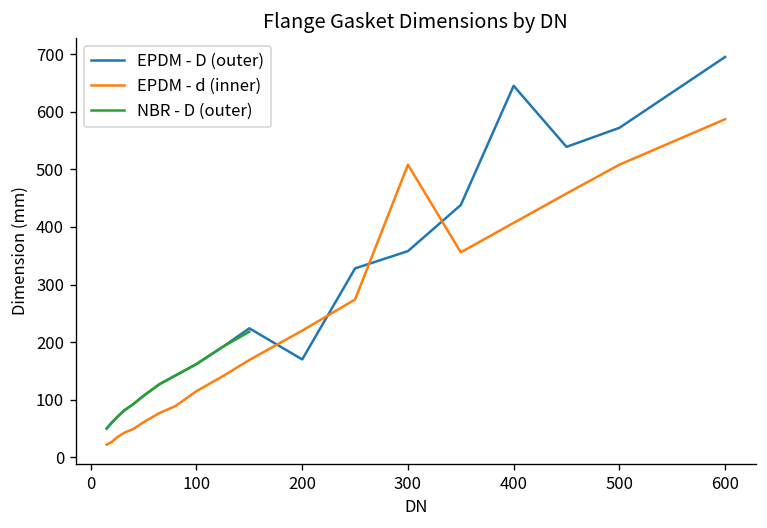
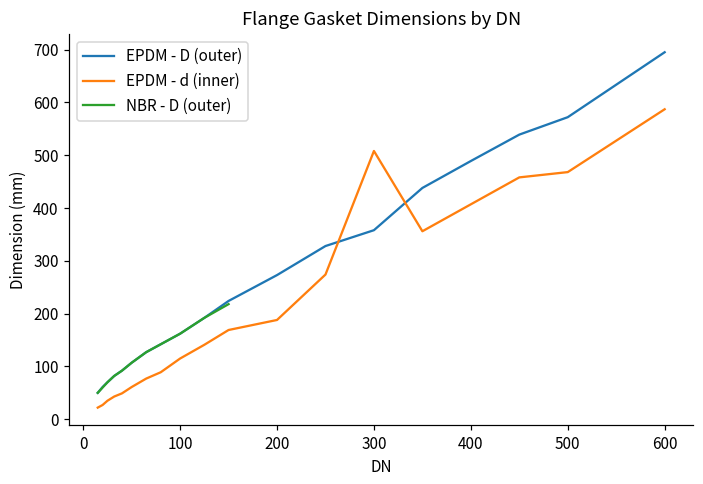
EPDM - D (outer), 200: 170 -> 270
EPDM - d (inner), 200: 220 -> 190
EPDM - D (outer), 400: 650 -> 490
EPDM - d (inner), 500: 510 -> 470
